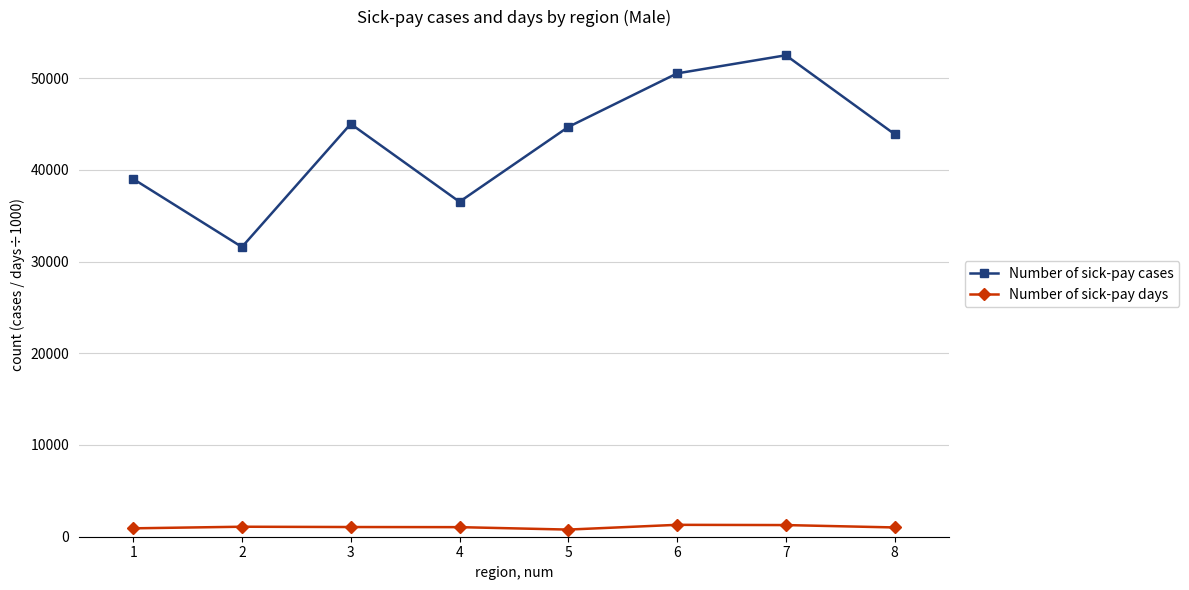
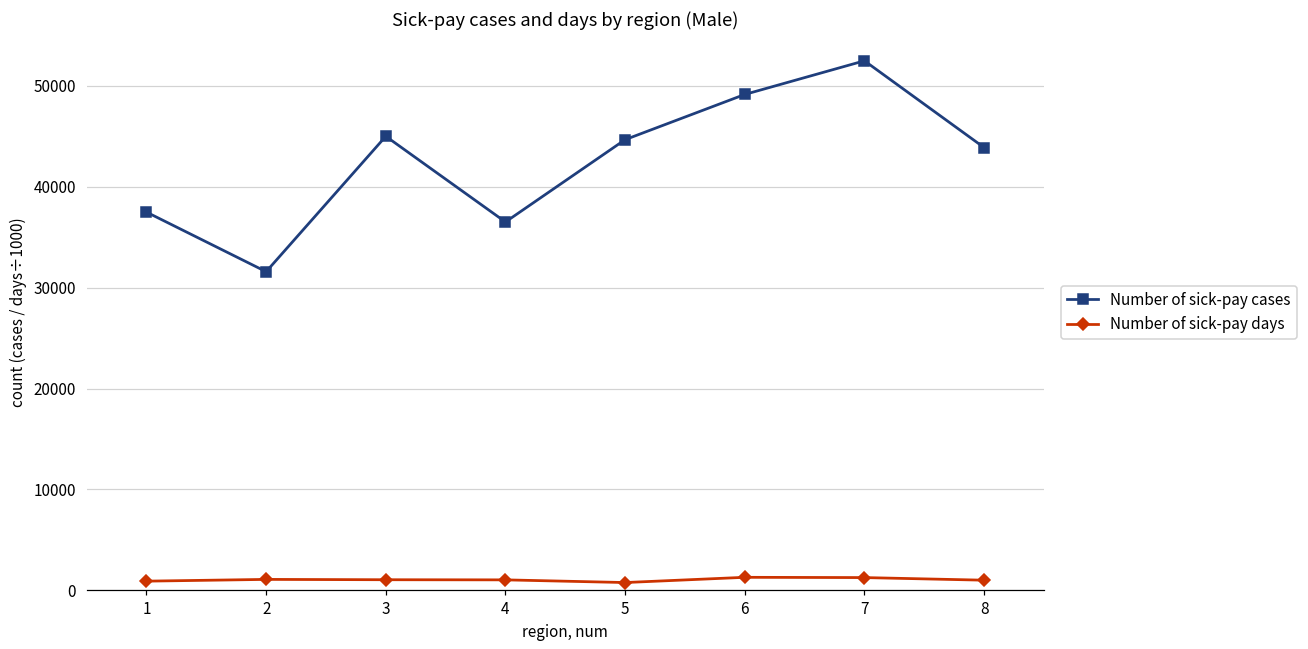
Number of sick-pay cases, 1: 39000 -> 37000
Number of sick-pay cases, 6: 51000 -> 49000
